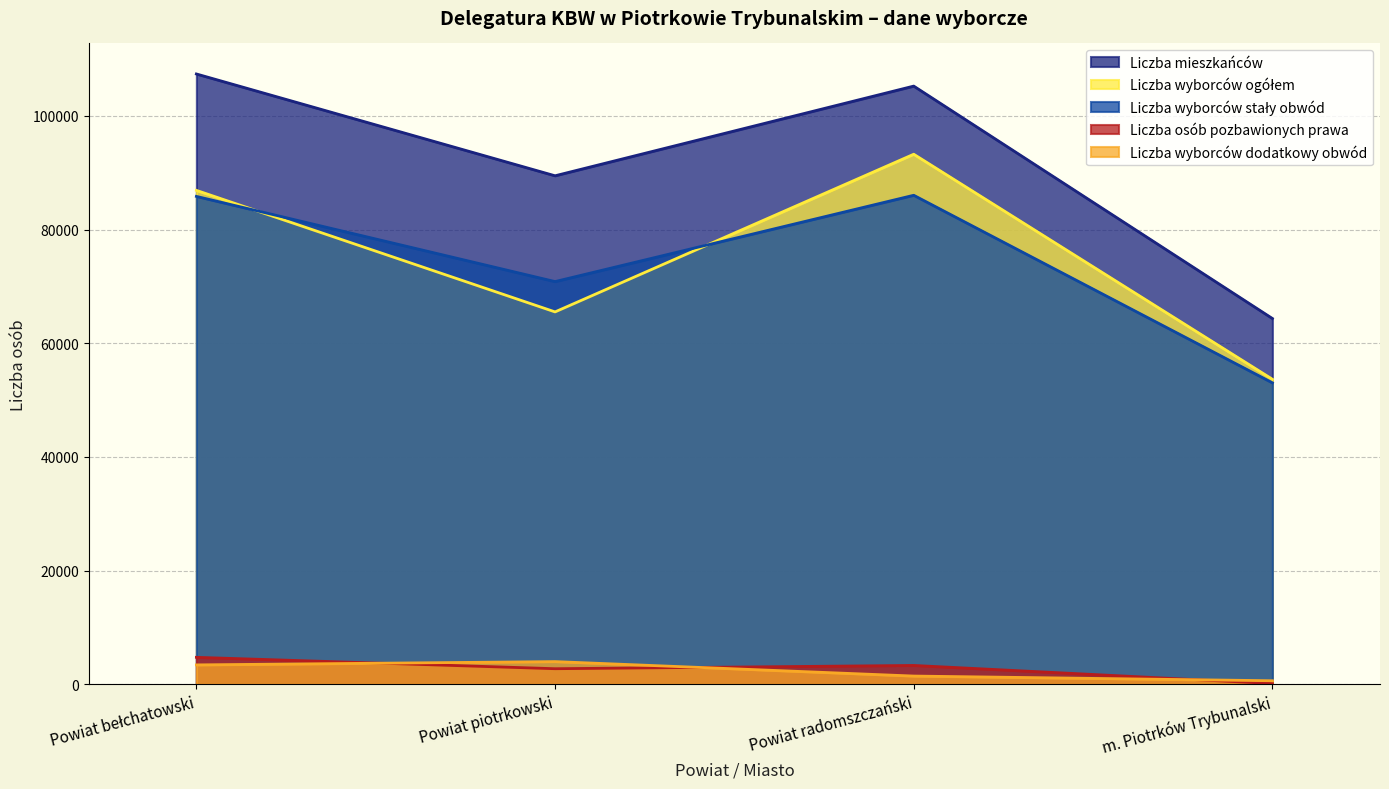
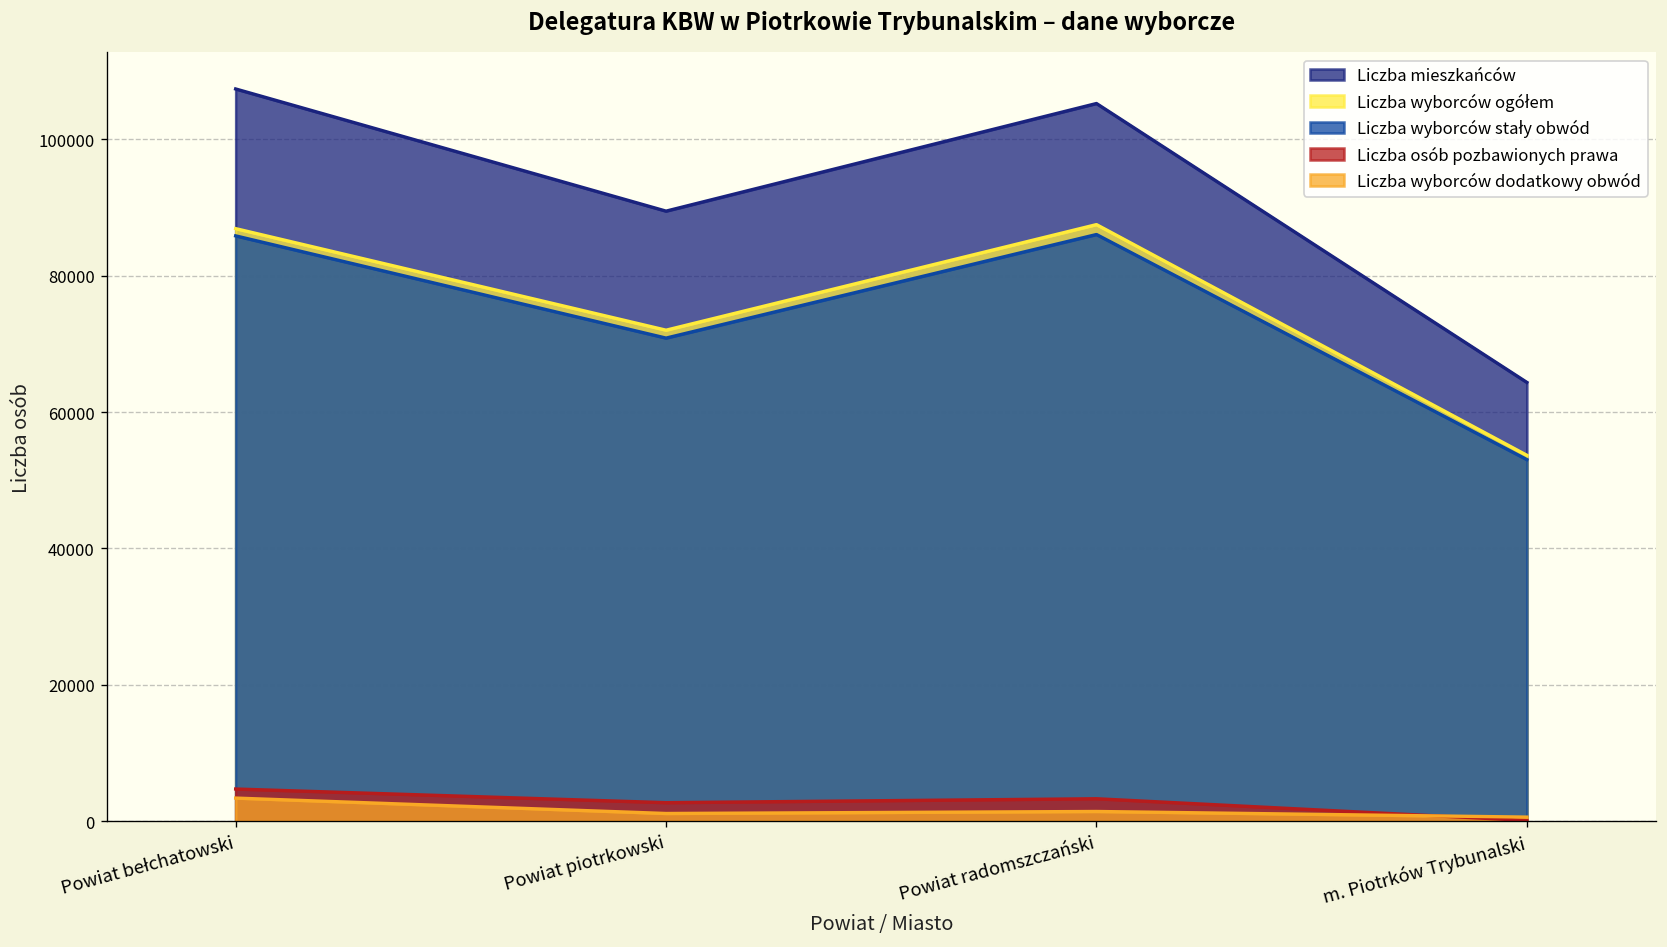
Liczba wyborców ogółem, Powiat piotrkowski: 66000 -> 72000
Liczba wyborców dodatkowy obwód, Powiat piotrkowski: 4000 -> 1000
Liczba wyborców ogółem, Powiat radomszczański: 93000 -> 87000
